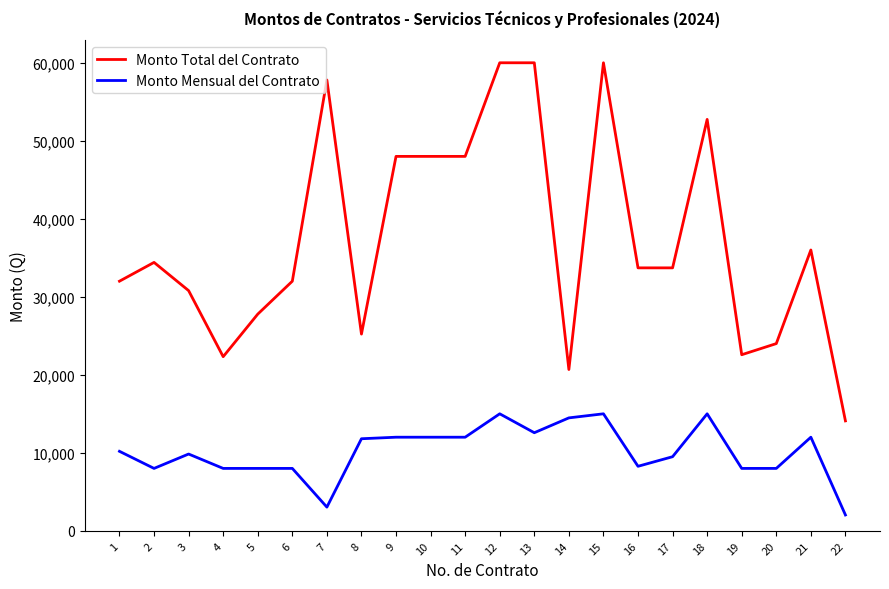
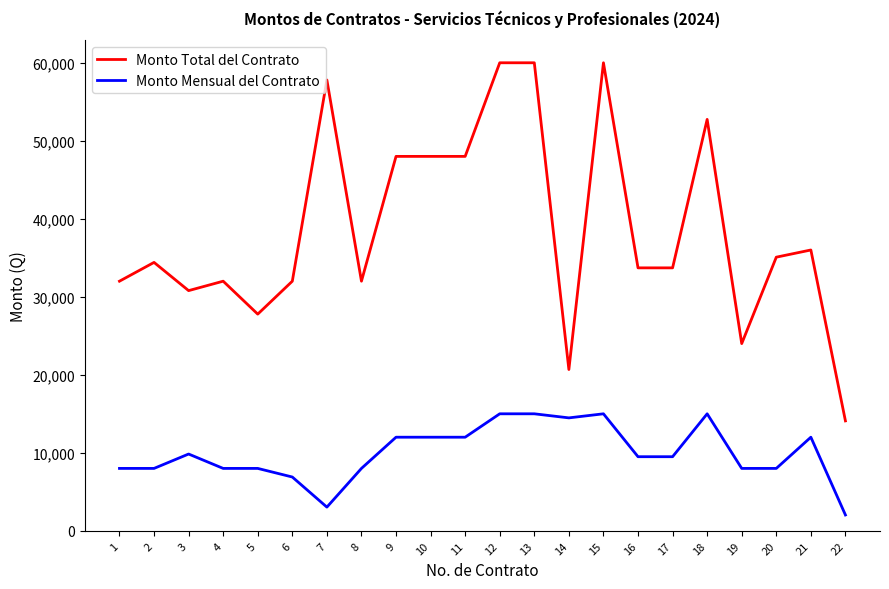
Monto Mensual del Contrato, 1: 10,000 -> 8,000
Monto Total del Contrato, 4: 22,000 -> 32,000
Monto Mensual del Contrato, 6: 8,000 -> 7,000
Monto Total del Contrato, 8: 25,000 -> 32,000
Monto Mensual del Contrato, 8: 12,000 -> 8,000
Monto Mensual del Contrato, 13: 13,000 -> 15,000
Monto Mensual del Contrato, 16: 8,000 -> 10,000
Monto Total del Contrato, 19: 23,000 -> 24,000
Monto Total del Contrato, 20: 24,000 -> 35,000
